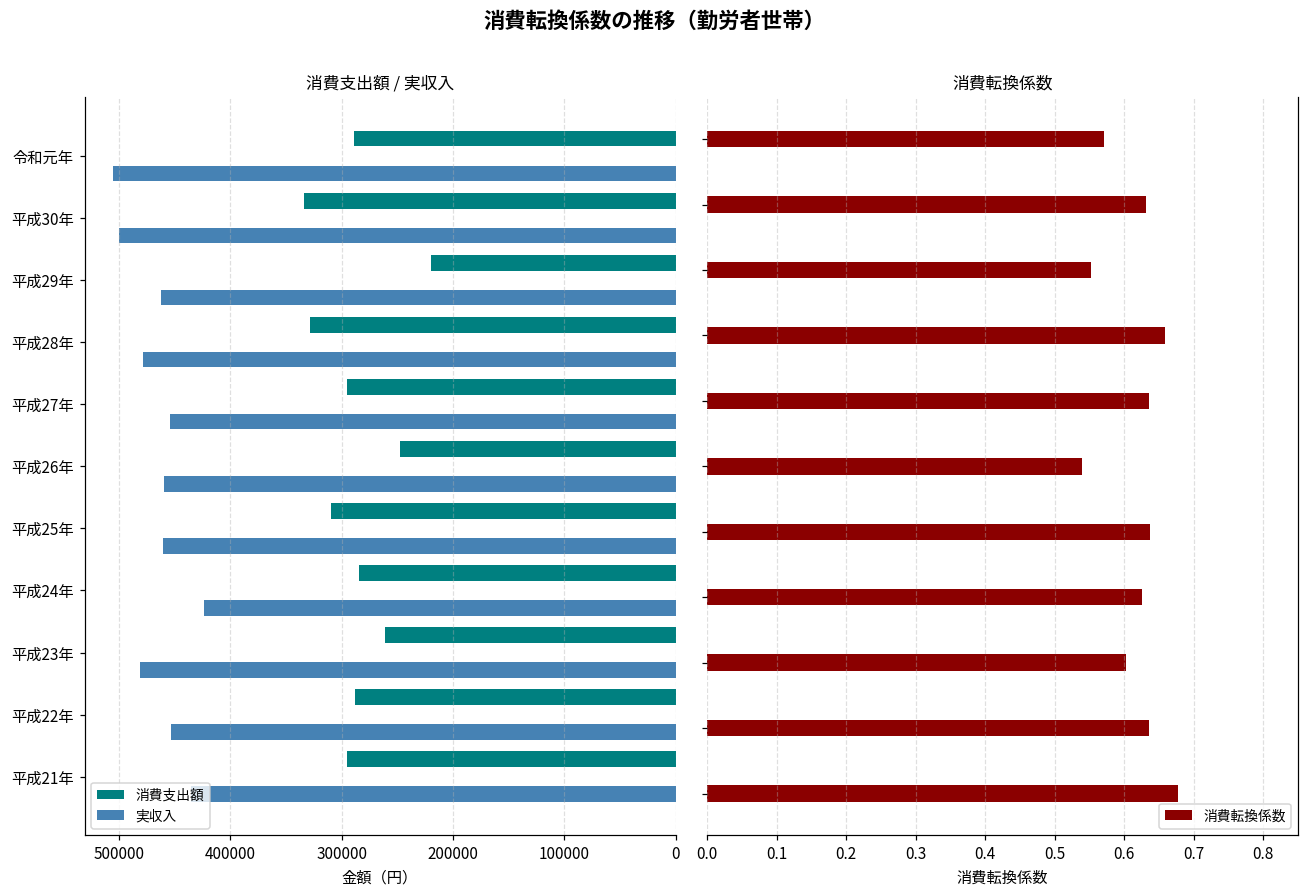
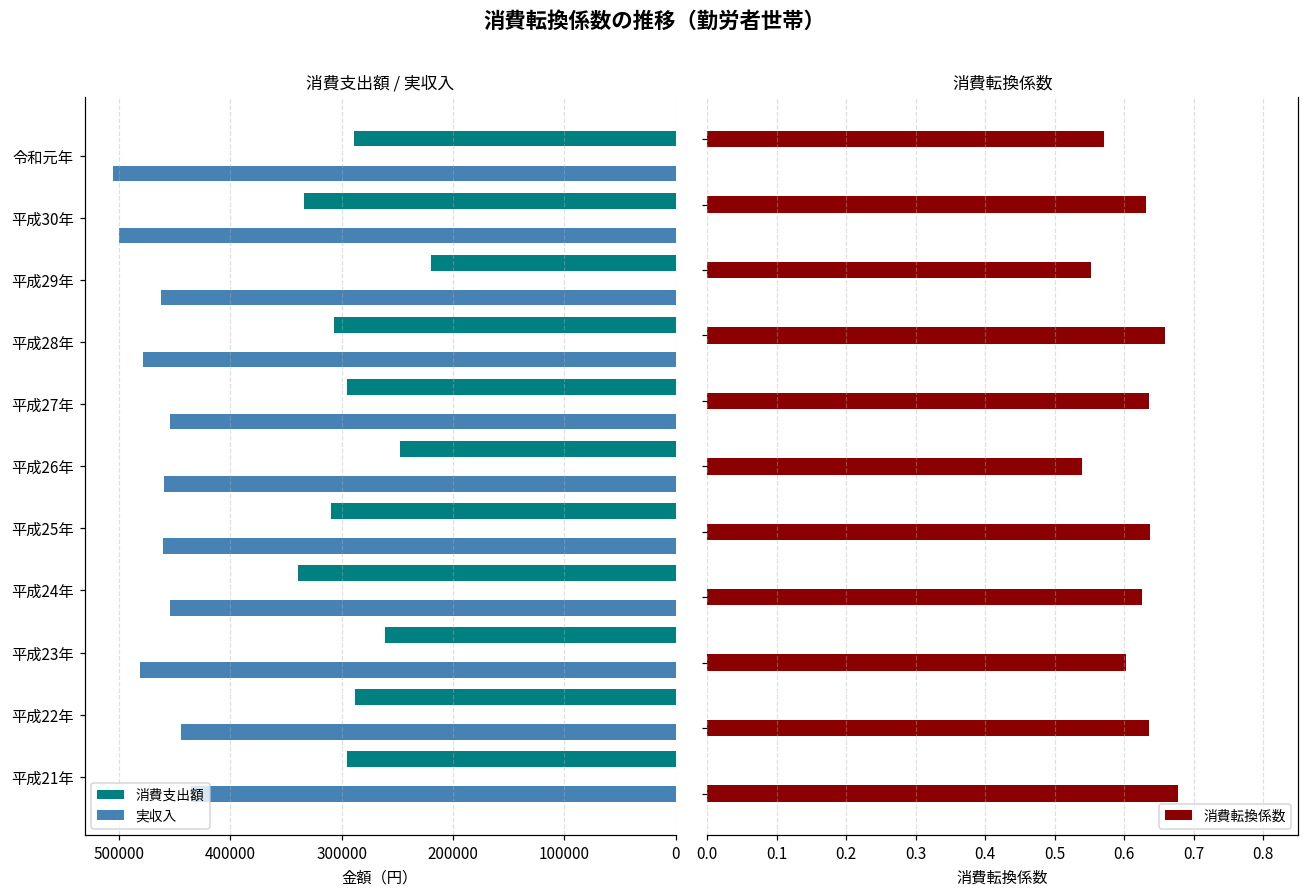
消費支出額 / 実収入, 消費支出額, 平成28年: 328000 -> 307000
消費支出額 / 実収入, 消費支出額, 平成24年: 284000 -> 339000
消費支出額 / 実収入, 実収入, 平成24年: 423000 -> 454000
消費支出額 / 実収入, 実収入, 平成22年: 453000 -> 445000
